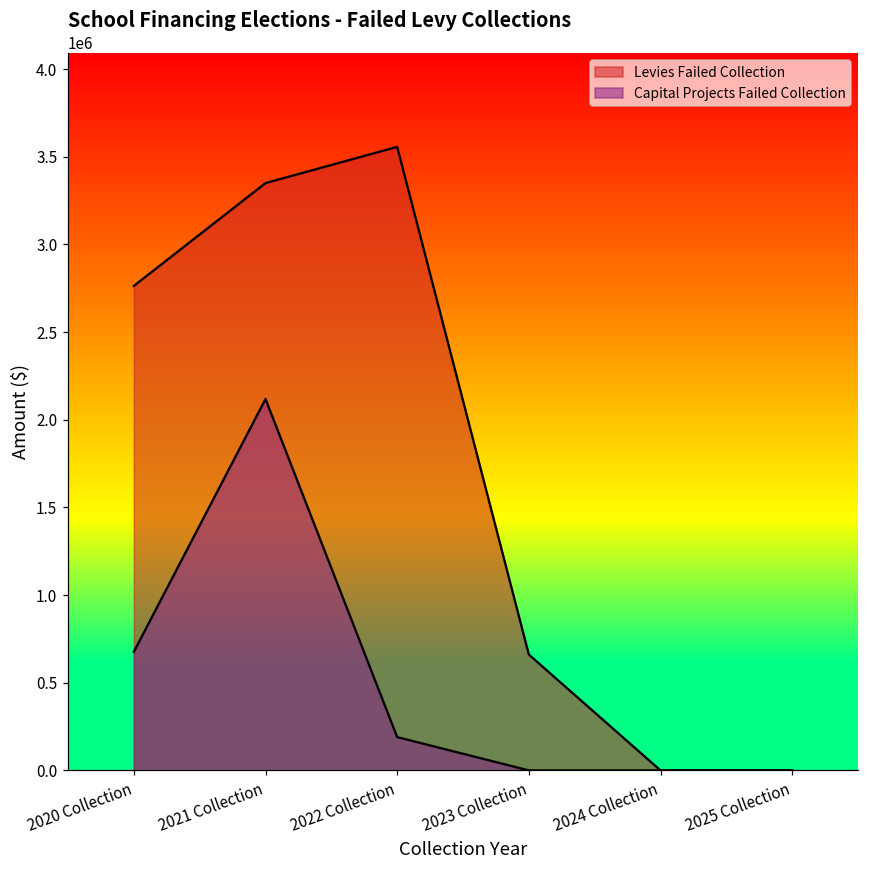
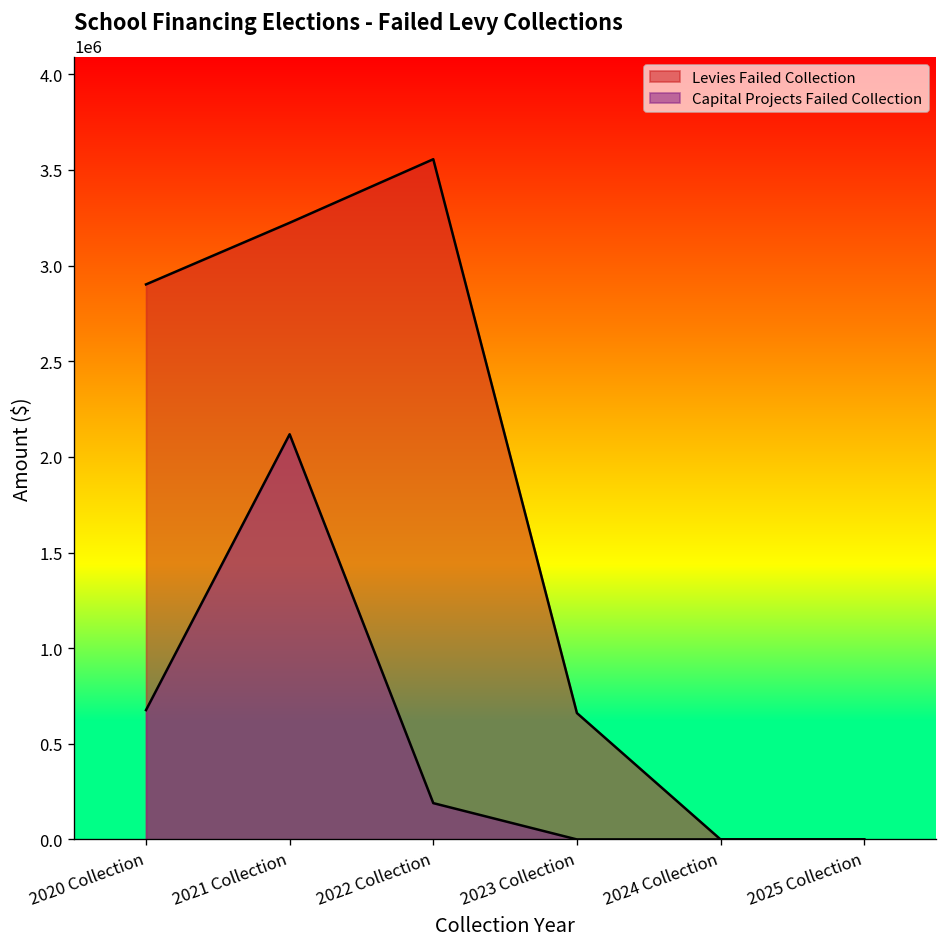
Levies Failed Collection, 2020 Collection: 2760000 -> 2900000
Levies Failed Collection, 2021 Collection: 3350000 -> 3220000
